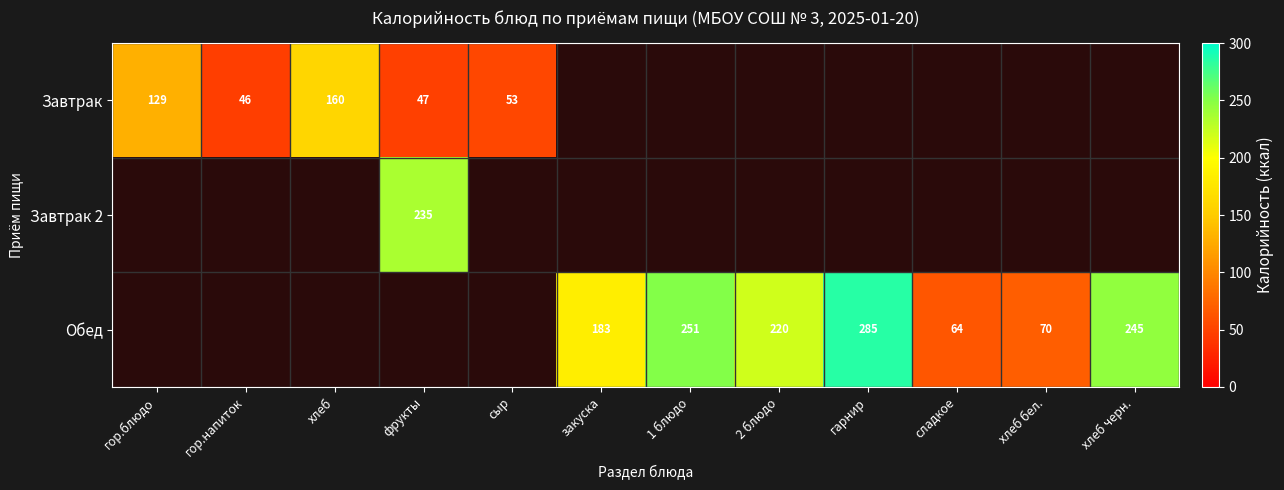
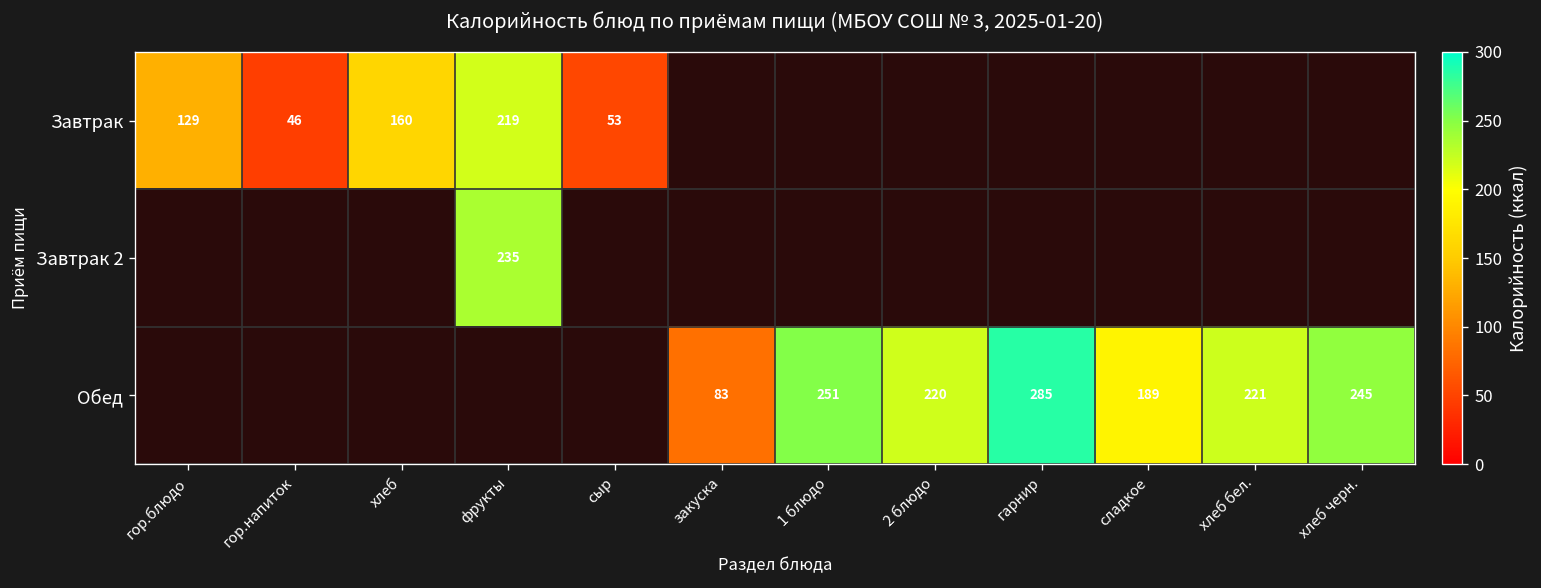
Завтрак, фрукты: 47 -> 219
Обед, закуска: 183 -> 83
Обед, сладкое: 64 -> 189
Обед, хлеб бел.: 70 -> 221
